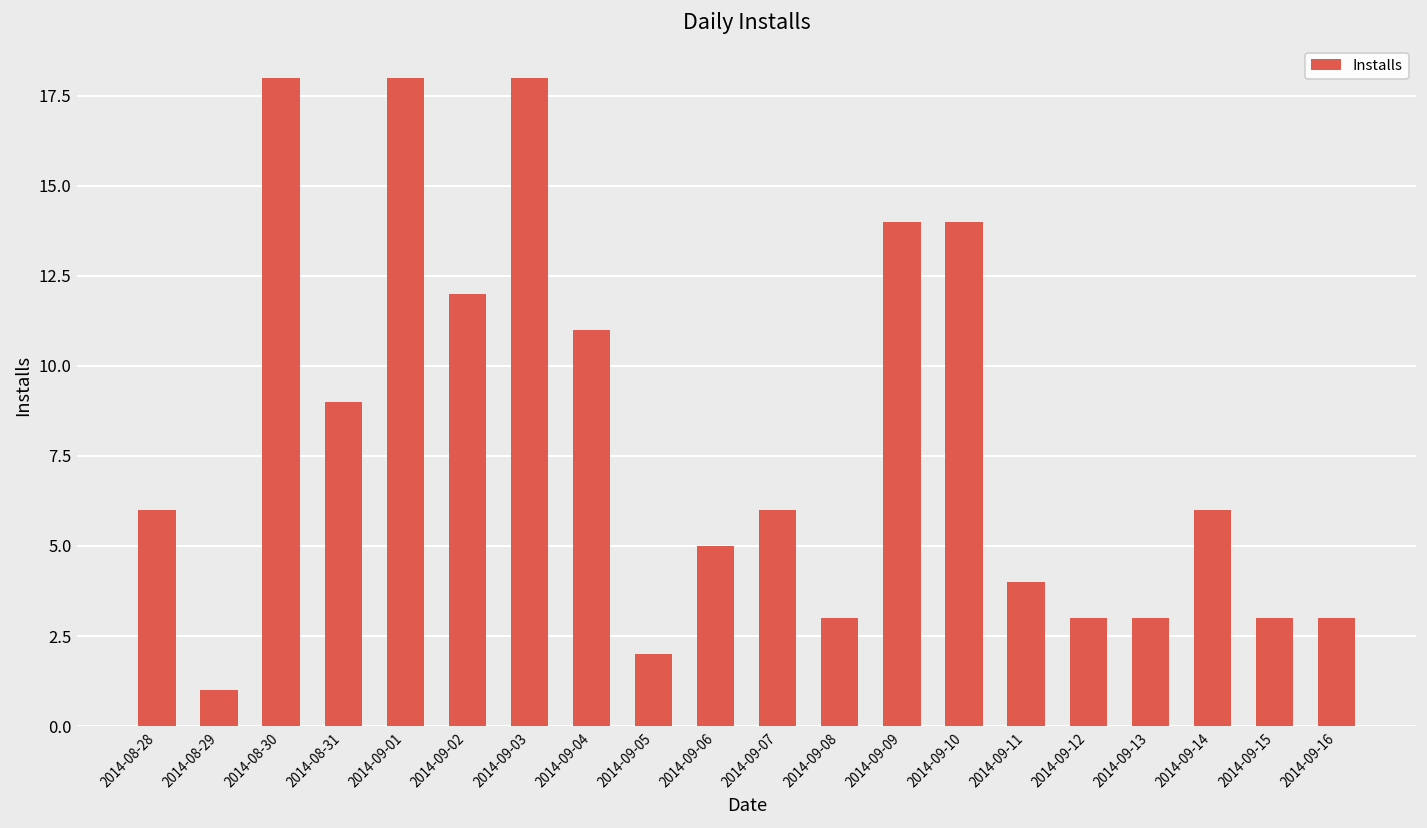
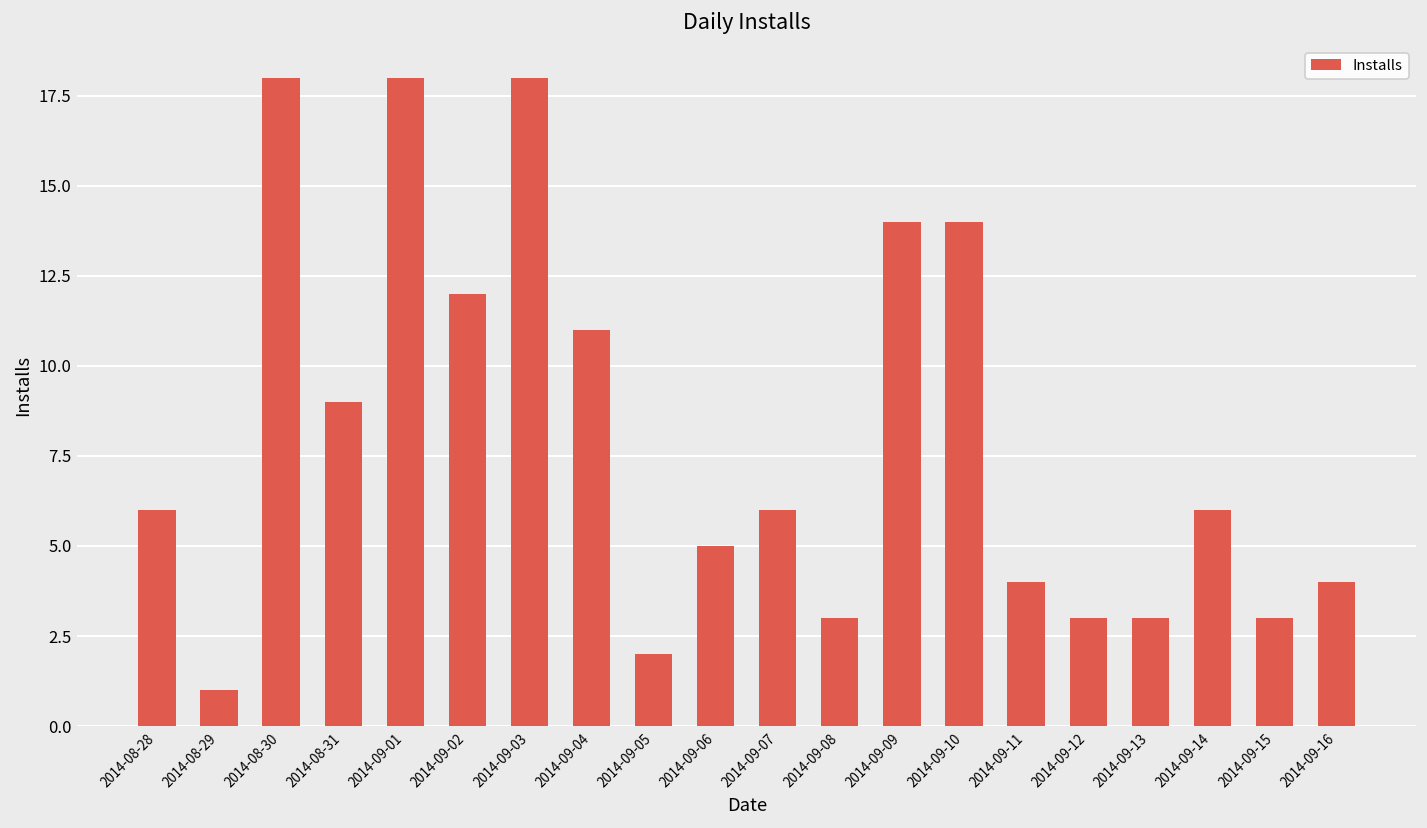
2014-09-16: 3 -> 4
